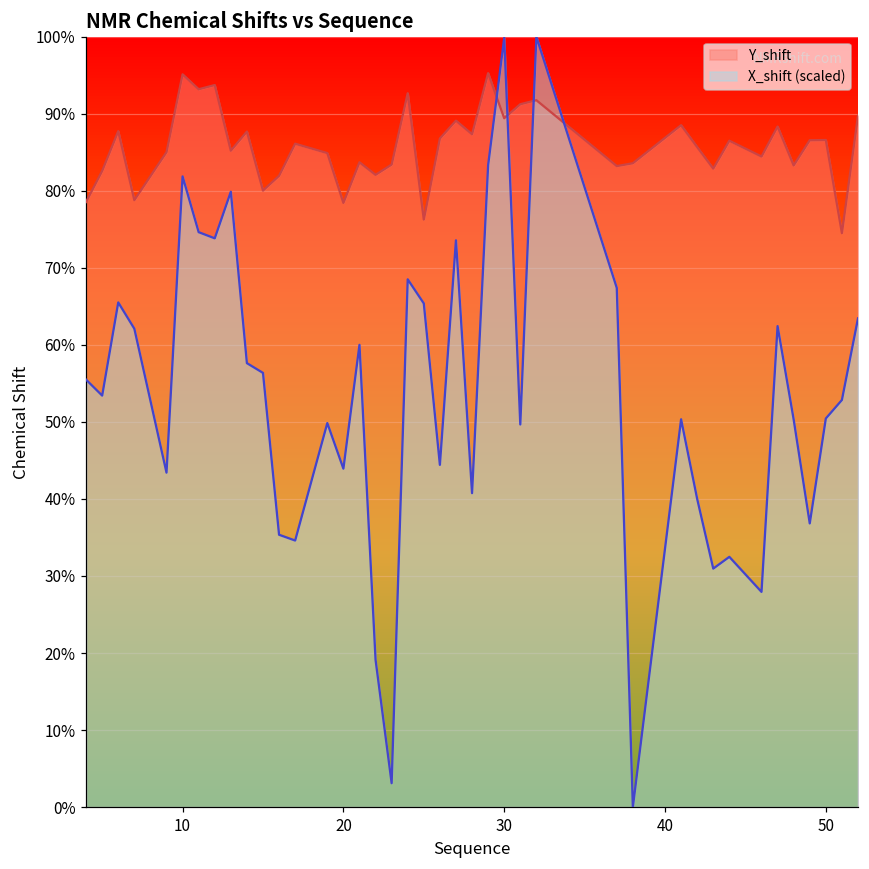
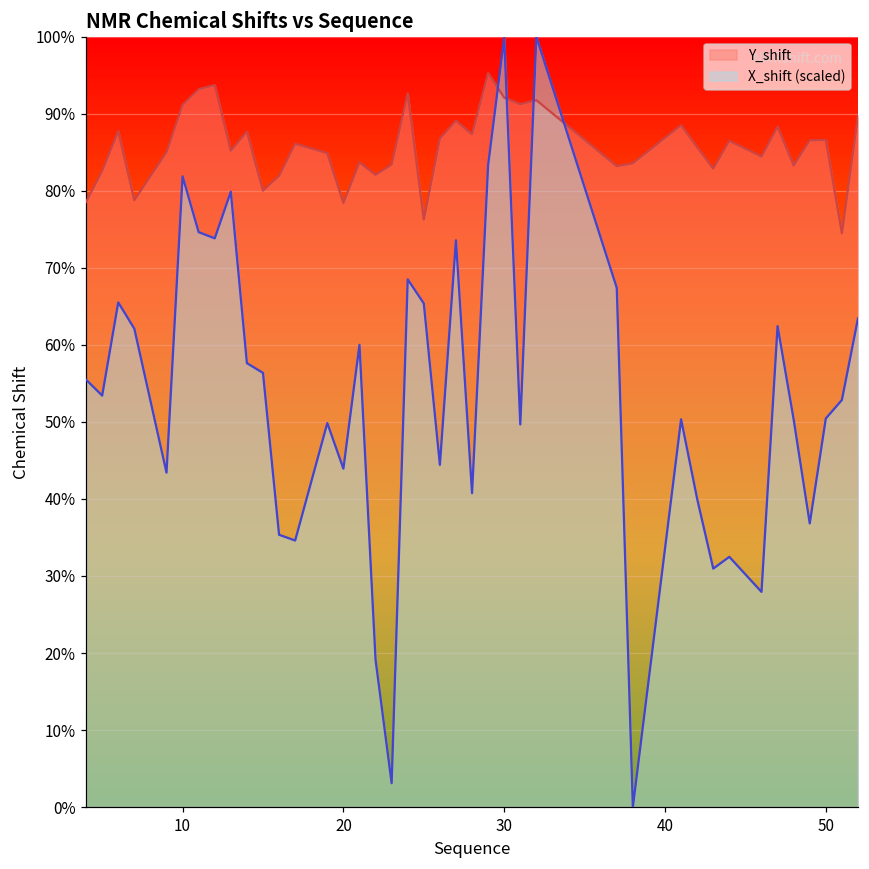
Y_shift, 10: 95% -> 91%
Y_shift, 30: 89% -> 92%
